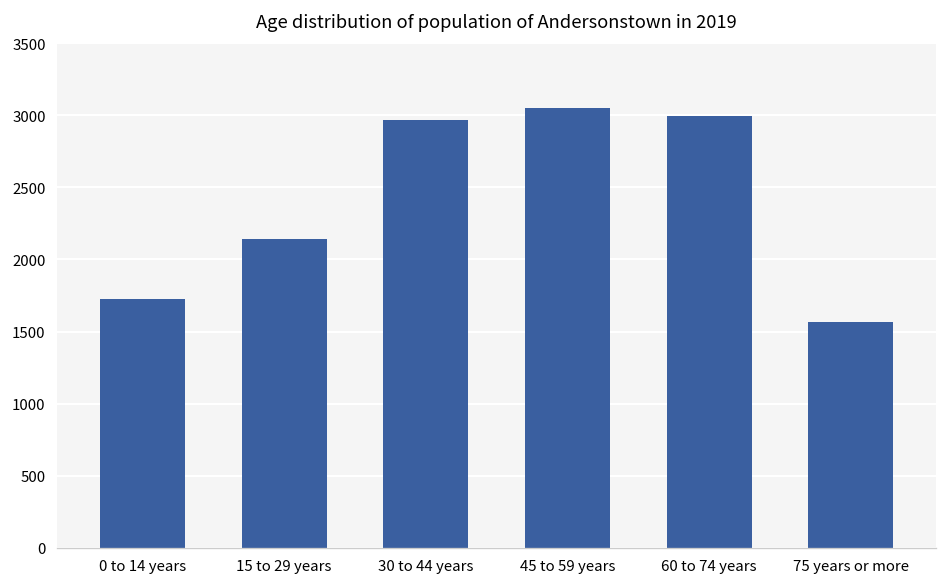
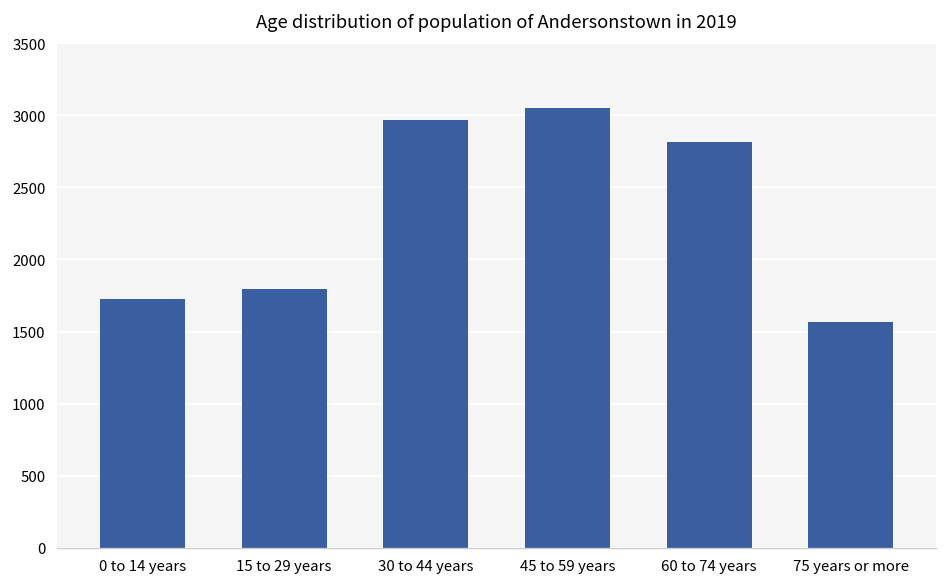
15 to 29 years: 2140 -> 1800
60 to 74 years: 3000 -> 2820
